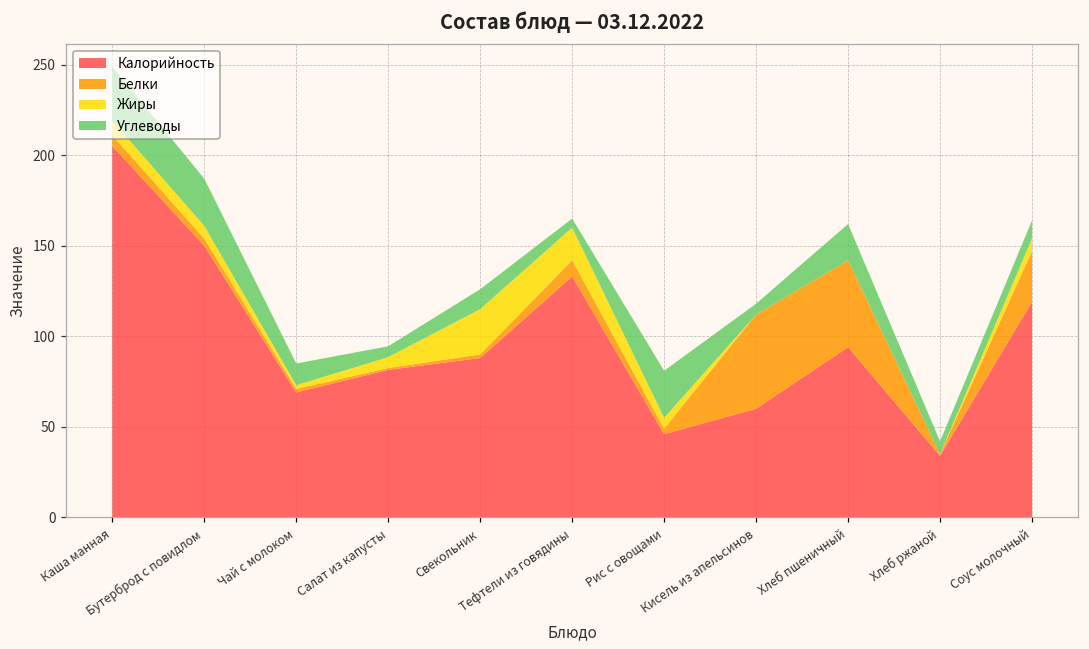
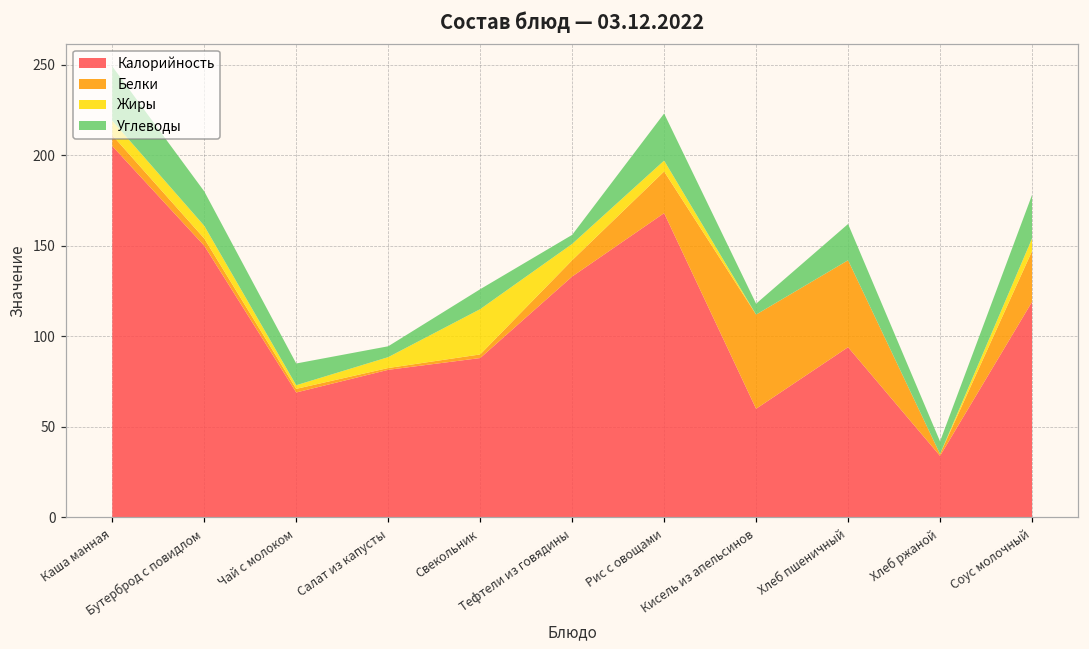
Углеводы, Бутерброд с повидлом: 26 -> 19
Жиры, Тефтели из говядины: 18 -> 9
Калорийность, Рис с овощами: 46 -> 168
Белки, Рис с овощами: 3 -> 23
Углеводы, Соус молочный: 10 -> 24
